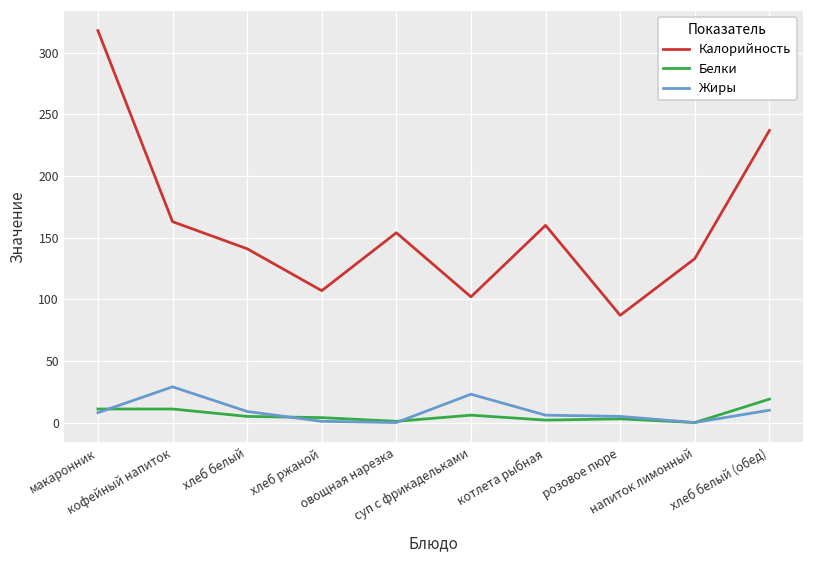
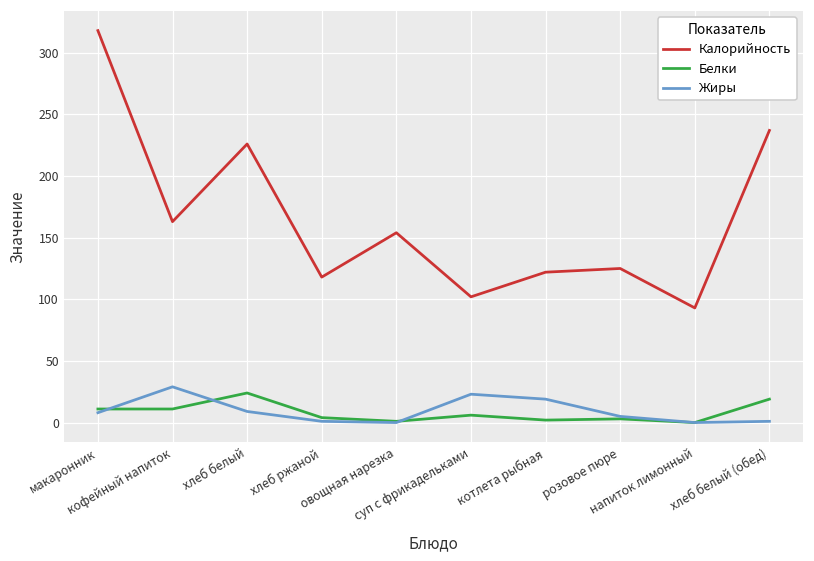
Калорийность, хлеб белый: 141 -> 226
Белки, хлеб белый: 5 -> 24
Калорийность, хлеб ржаной: 107 -> 118
Калорийность, котлета рыбная: 160 -> 122
Жиры, котлета рыбная: 6 -> 19
Калорийность, розовое пюре: 87 -> 125
Калорийность, напиток лимонный: 133 -> 93
Жиры, хлеб белый (обед): 10 -> 1
